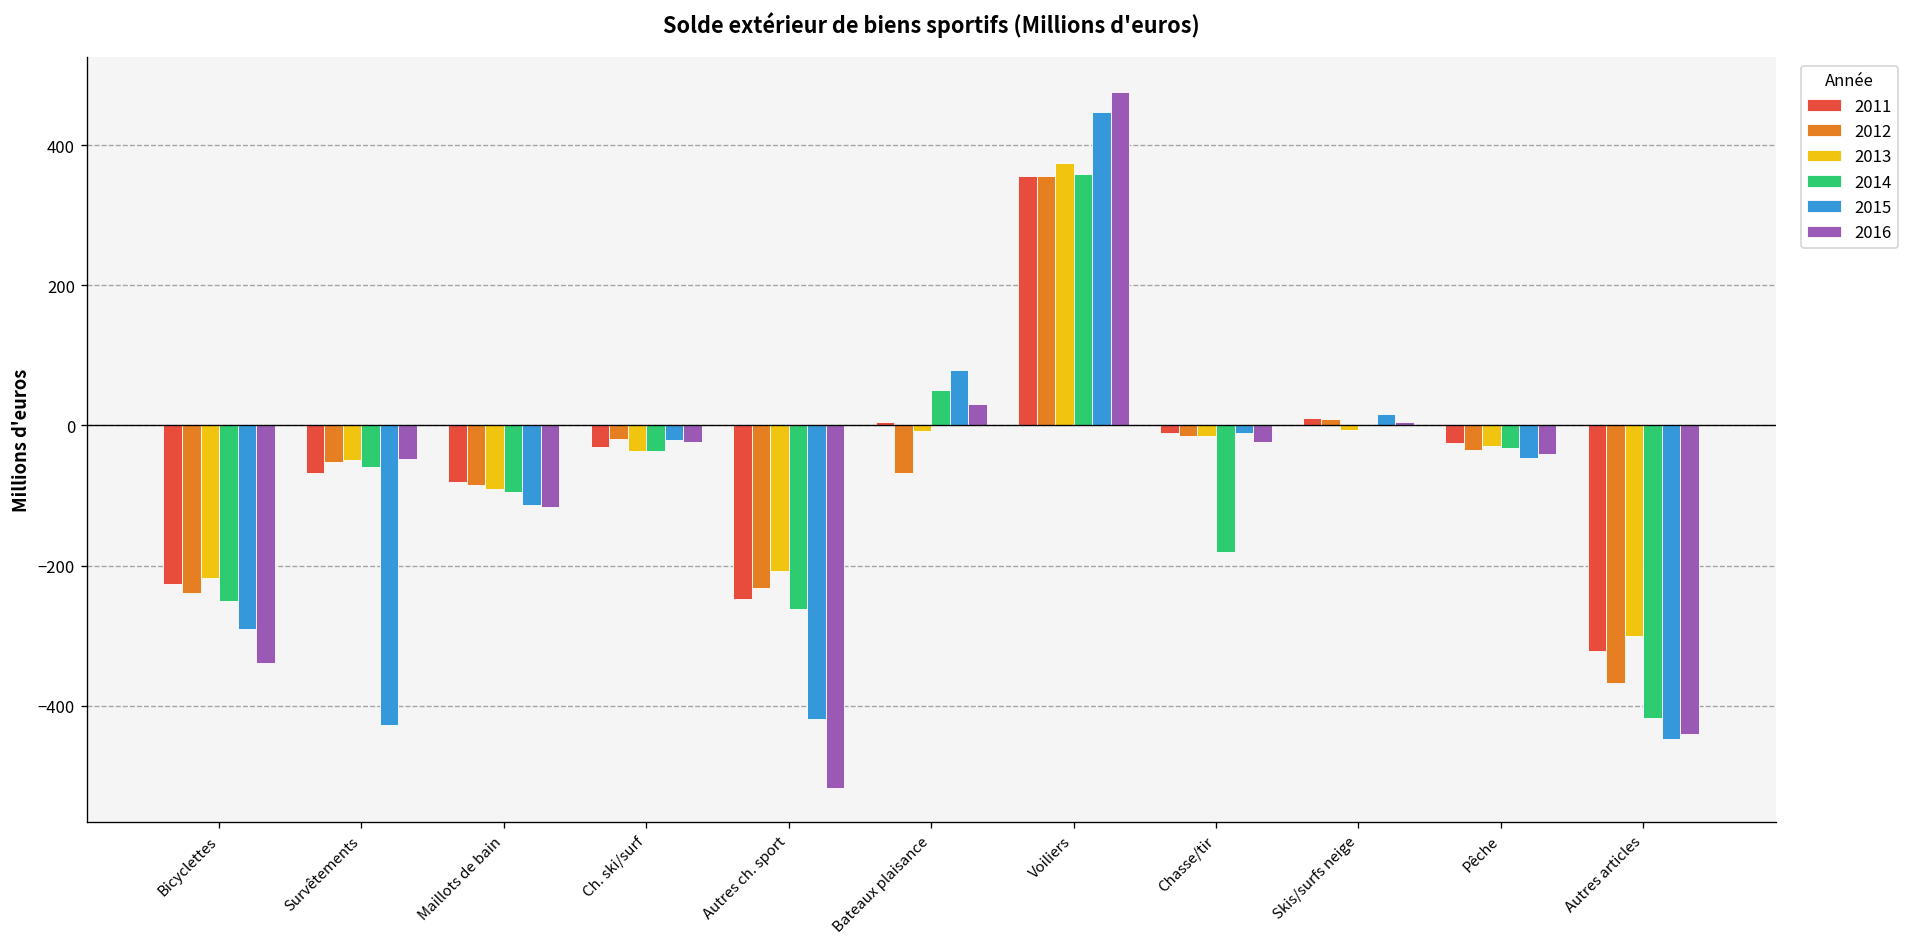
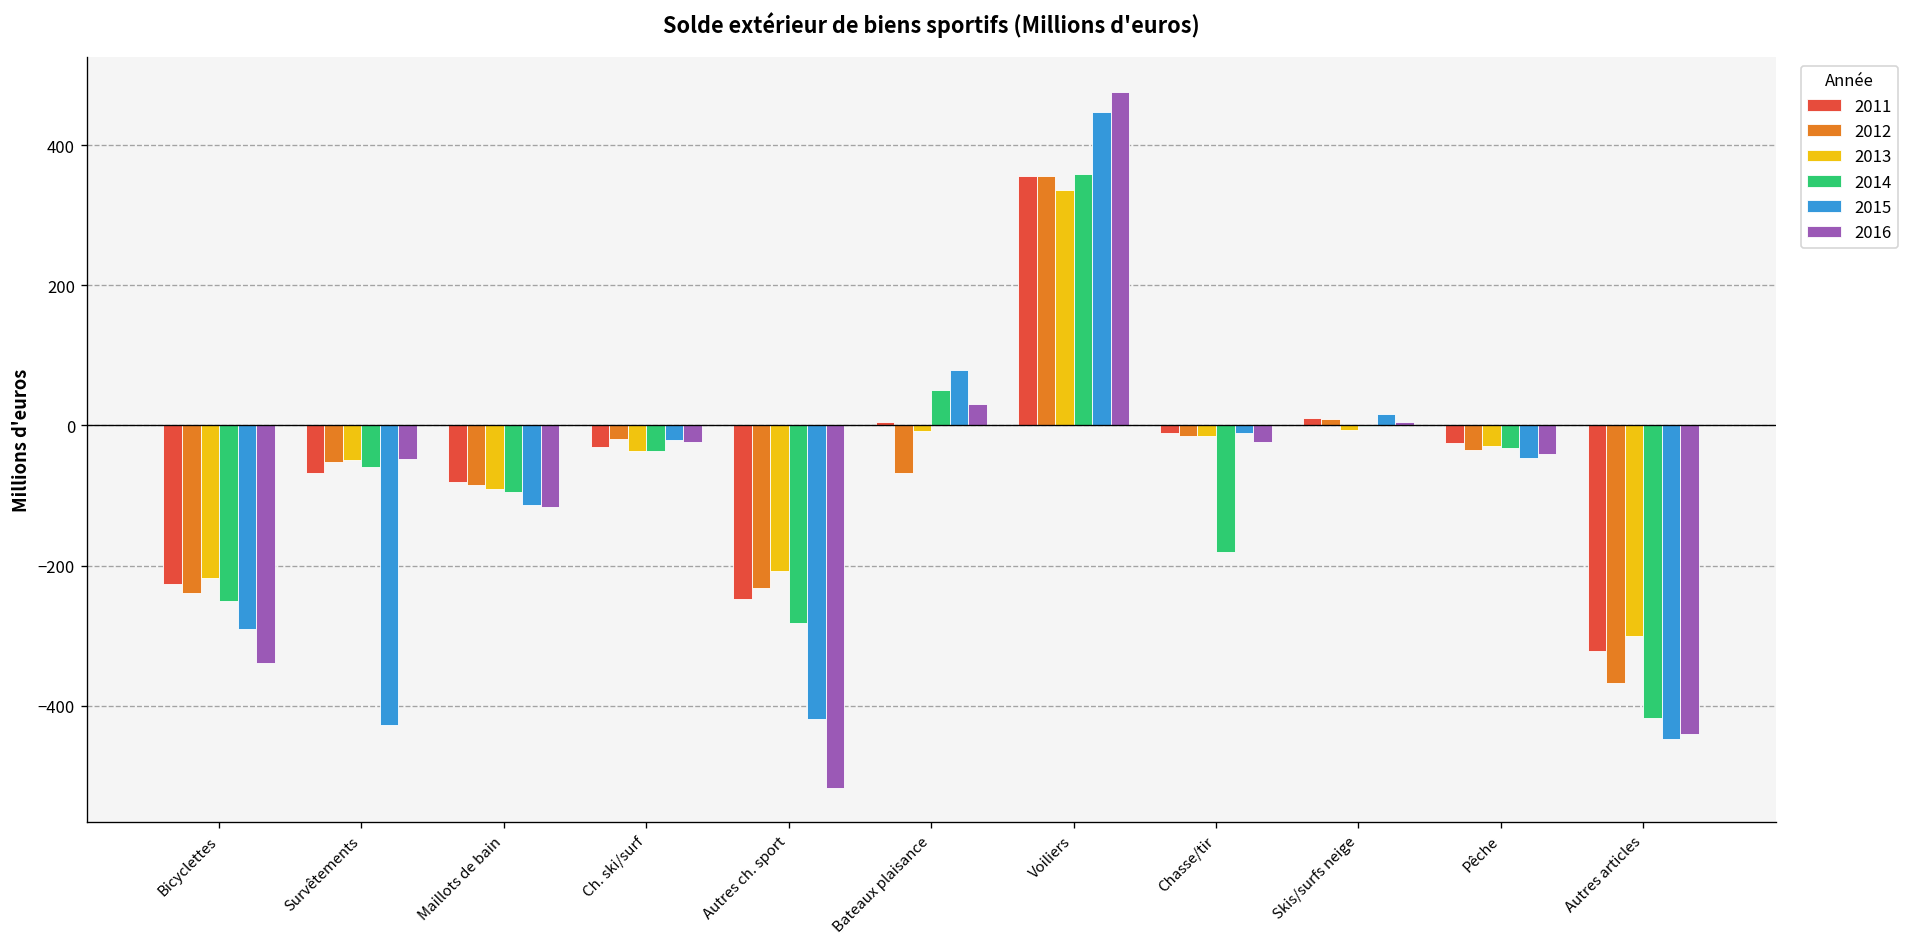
2014, Autres ch. sport: -260 -> -280
2013, Voiliers: 370 -> 340
